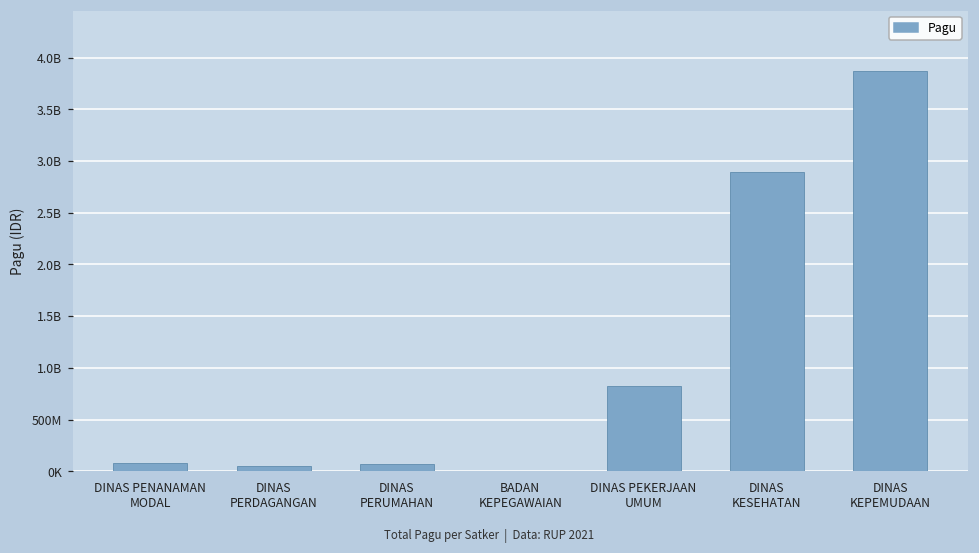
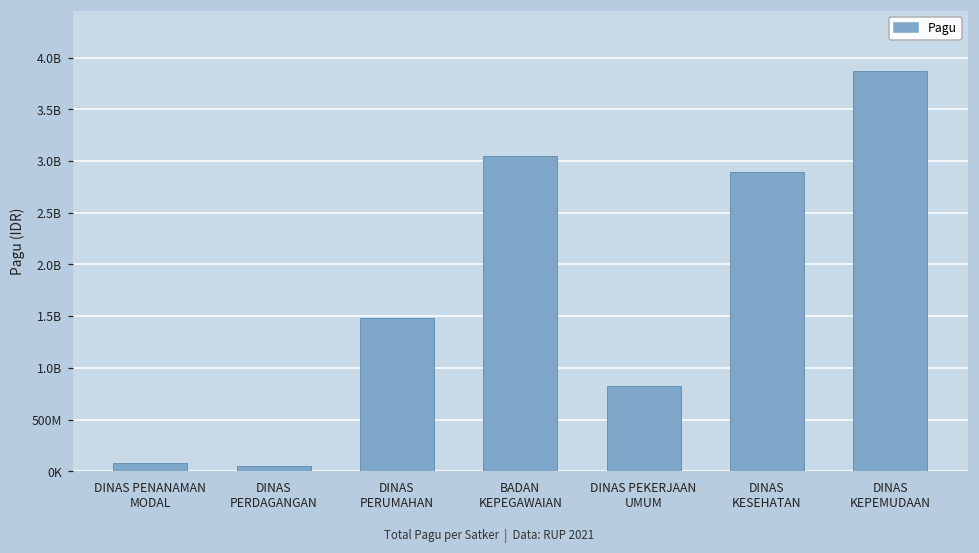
DINAS PERUMAHAN: 100000000 -> 1500000000
BADAN KEPEGAWAIAN: 0 -> 3100000000
